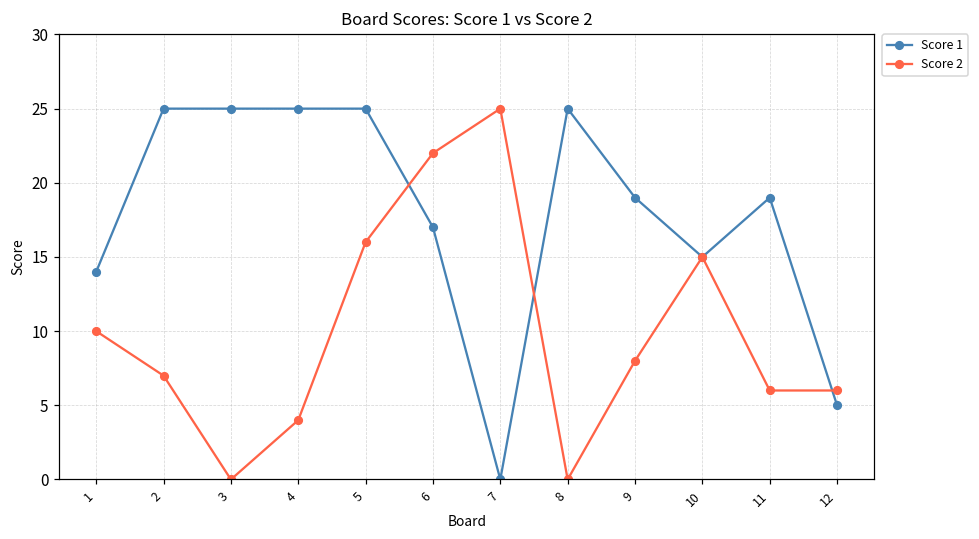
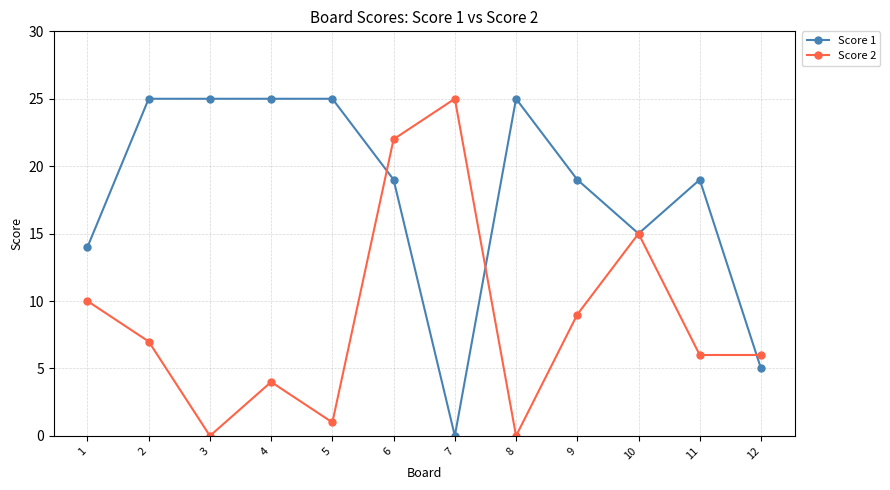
Score 2, 5: 16 -> 1
Score 1, 6: 17 -> 19
Score 2, 9: 8 -> 9
